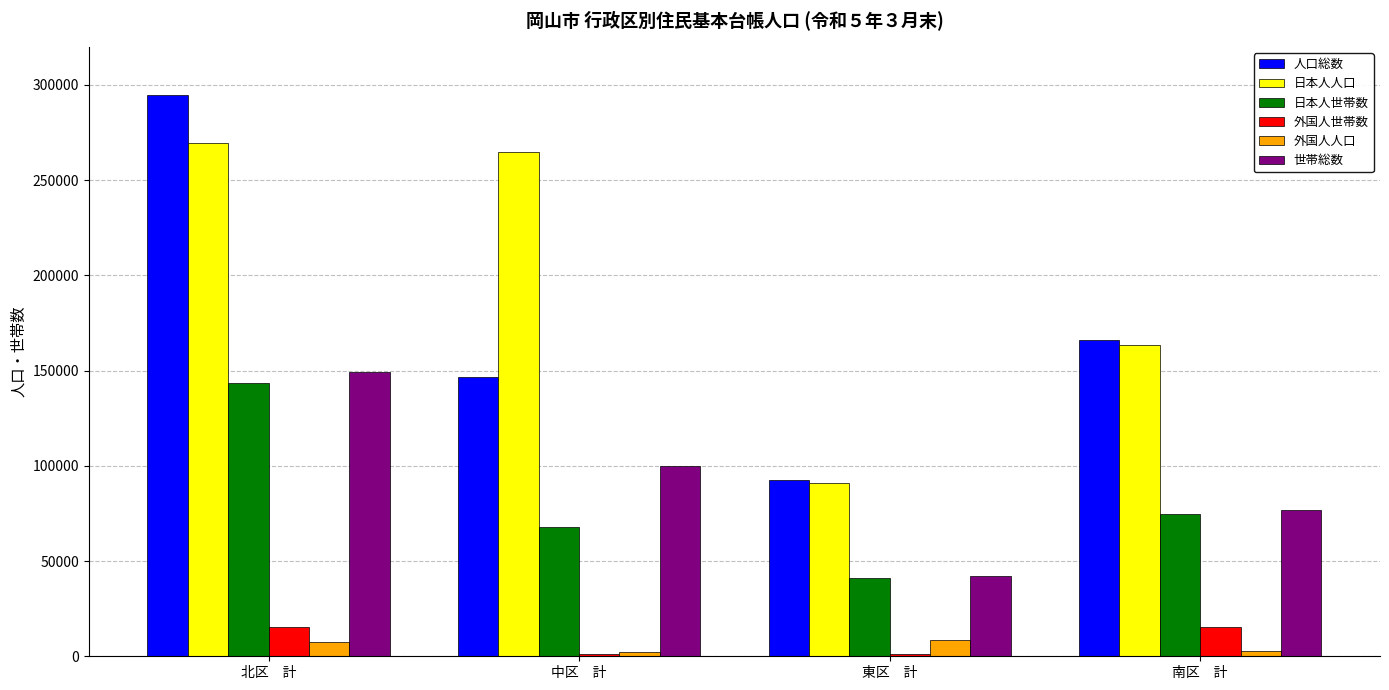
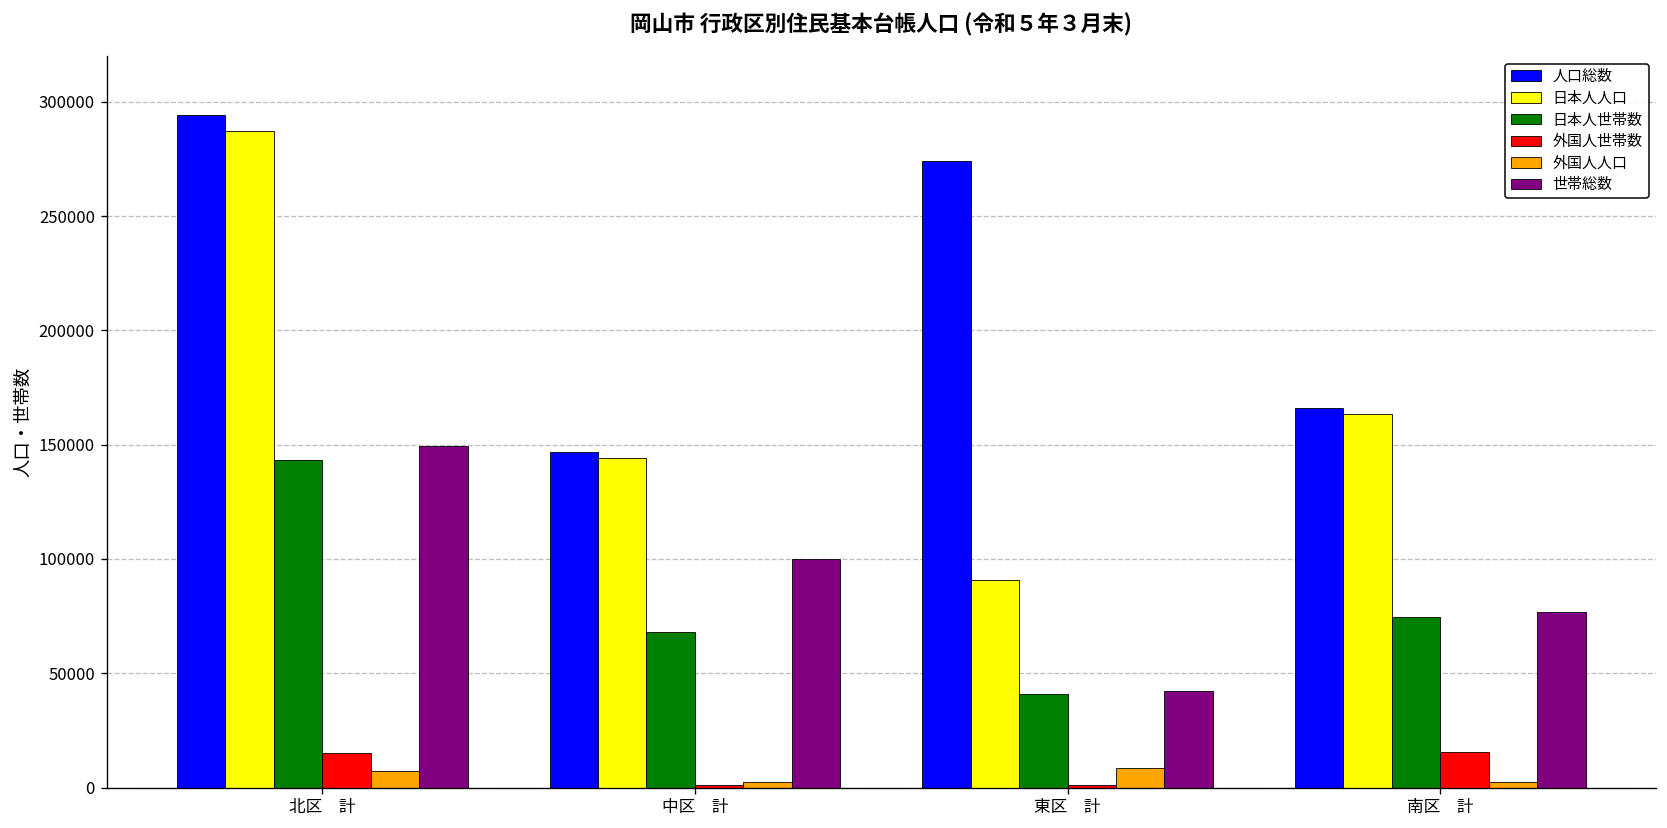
日本人人口, 北区 計: 269000 -> 287000
日本人人口, 中区 計: 265000 -> 144000
人口総数, 東区 計: 92000 -> 274000
